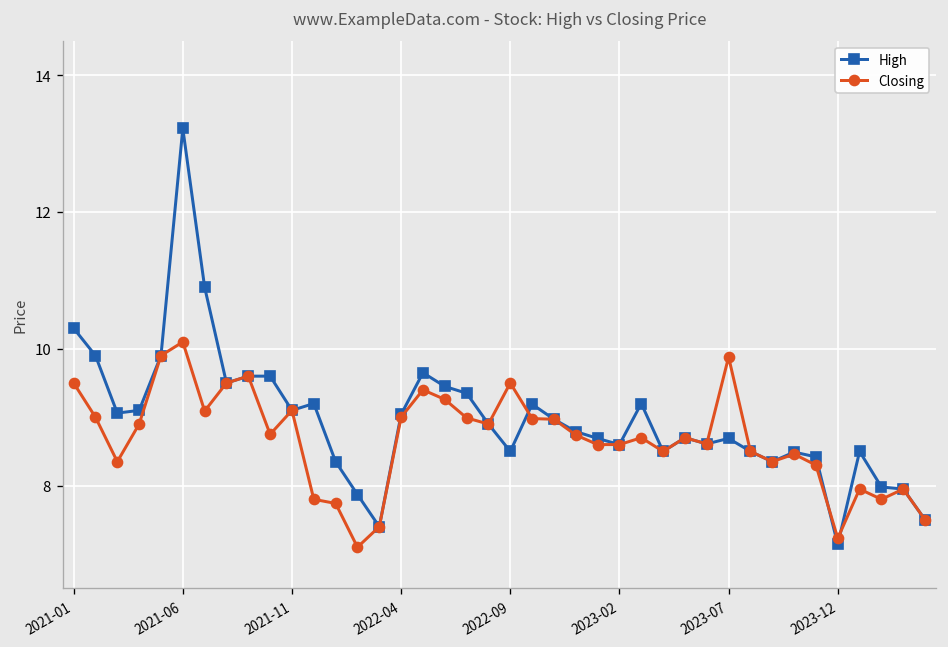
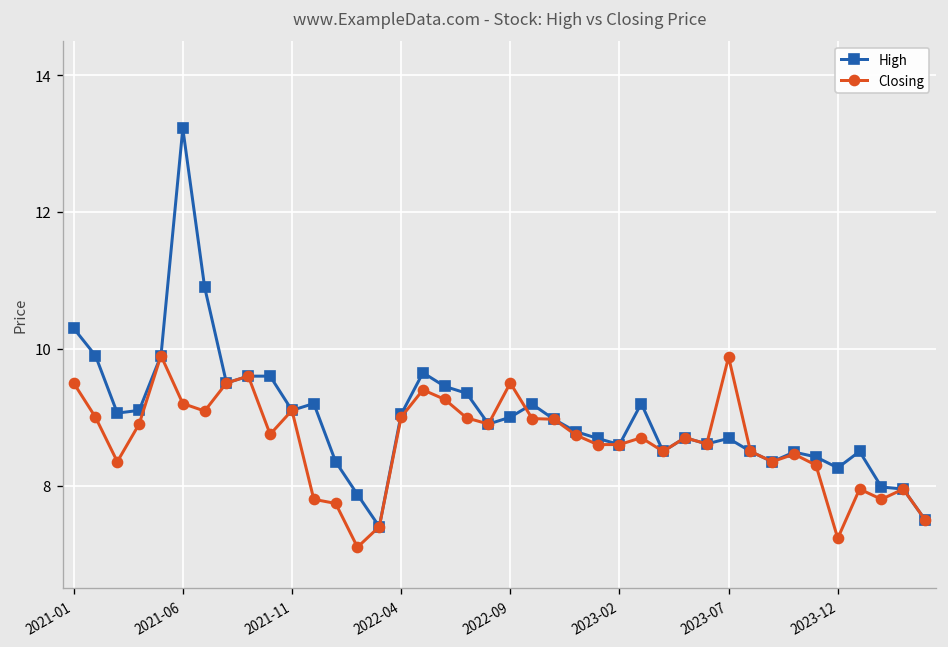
Closing, 2021-06: 10.1 -> 9.2
High, 2022-09: 8.5 -> 9.0
High, 2023-12: 7.1 -> 8.3
